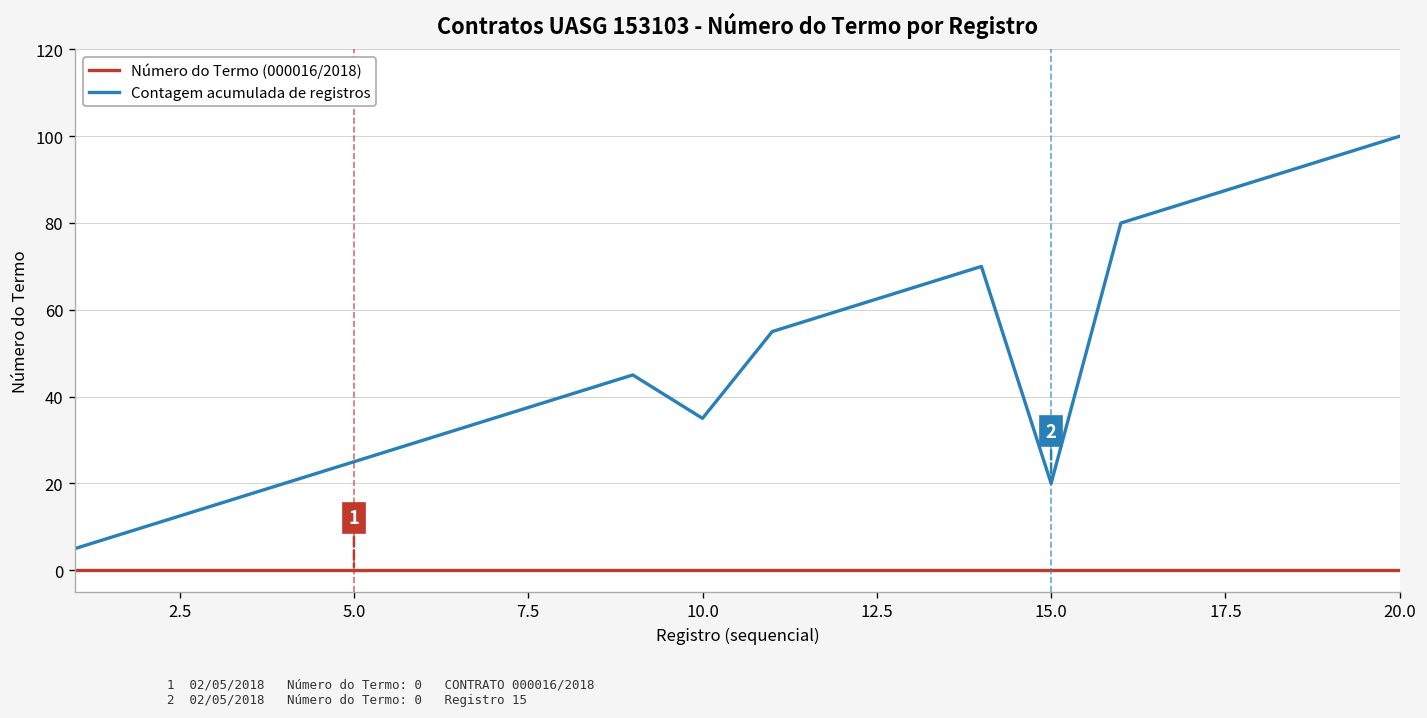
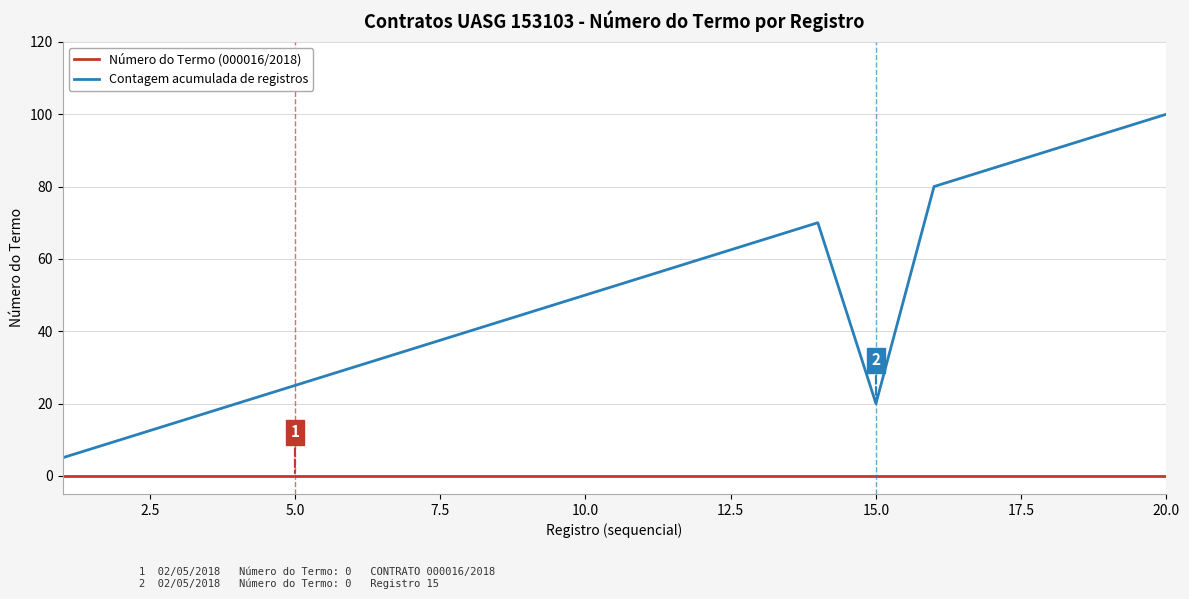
Contagem acumulada de registros, 10.0: 35 -> 50
